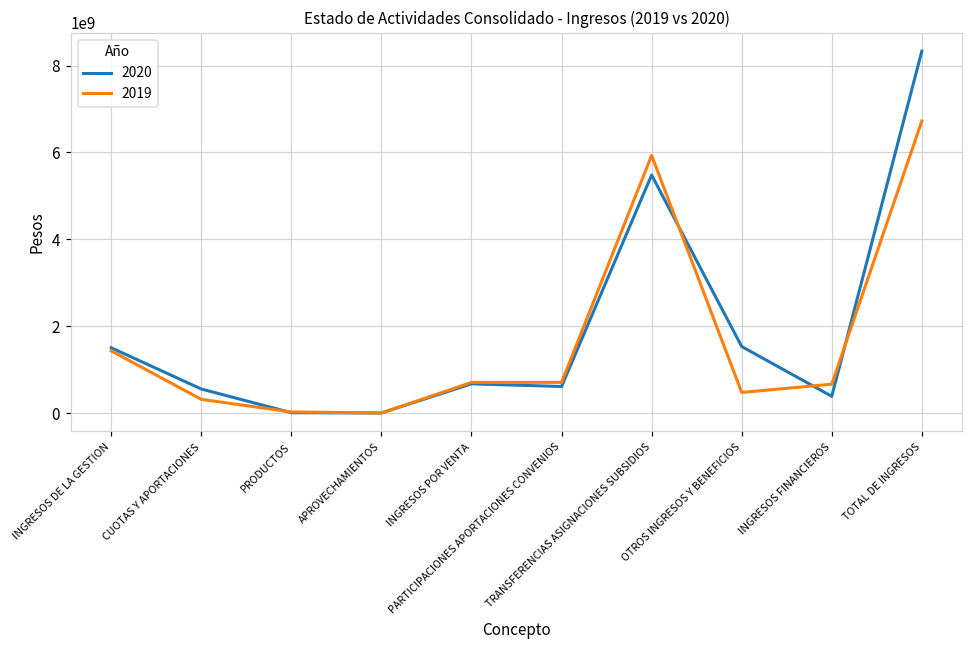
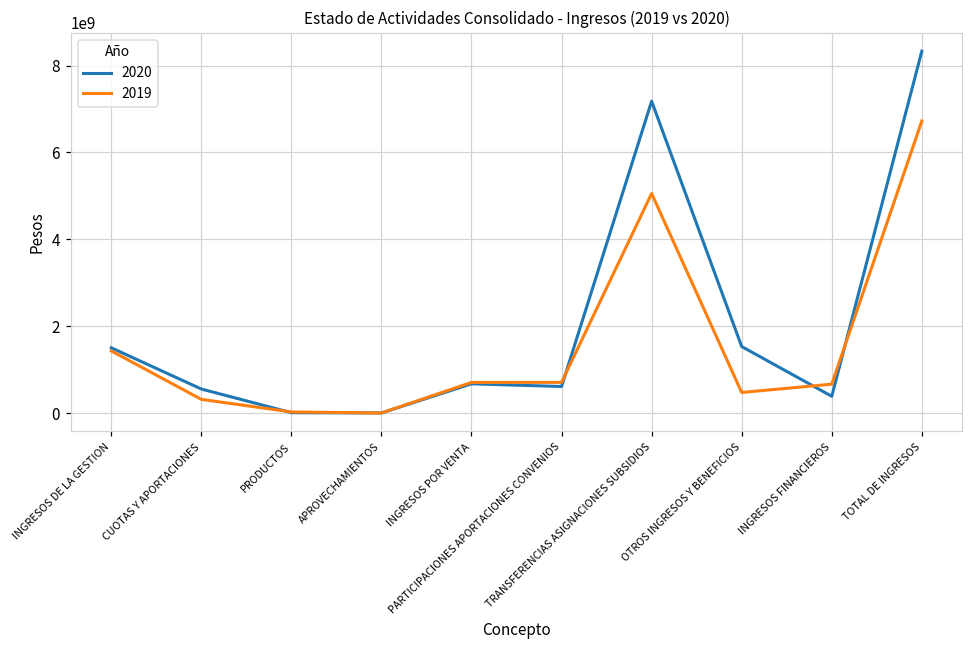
2020, TRANSFERENCIAS ASIGNACIONES SUBSIDIOS: 5500000000 -> 7200000000
2019, TRANSFERENCIAS ASIGNACIONES SUBSIDIOS: 5900000000 -> 5100000000
